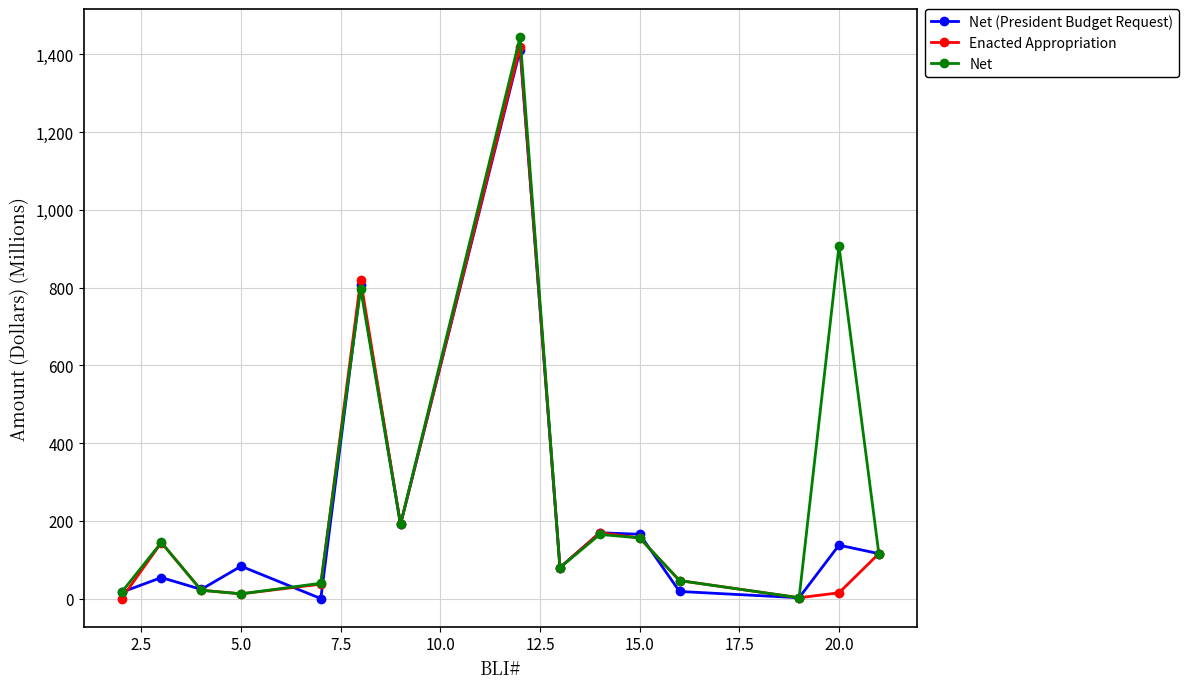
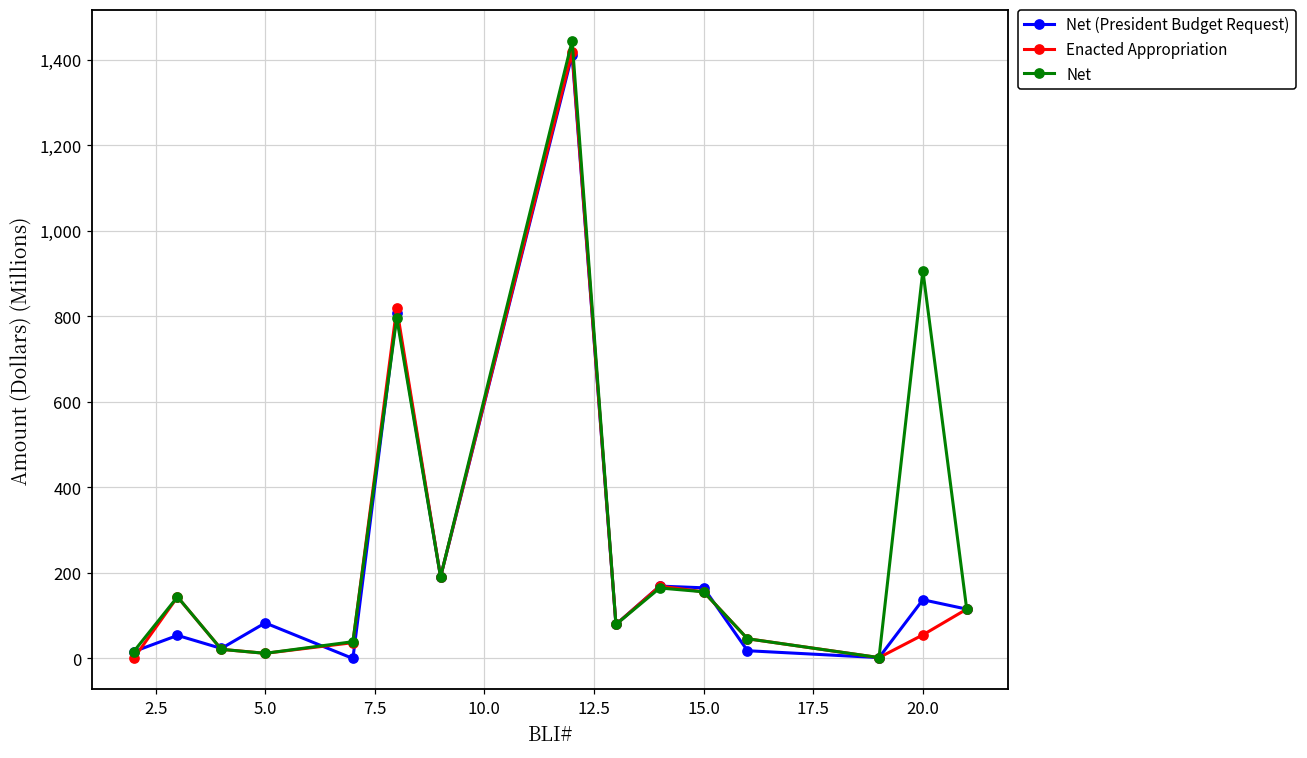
Enacted Appropriation, 20.0: 10 -> 60
